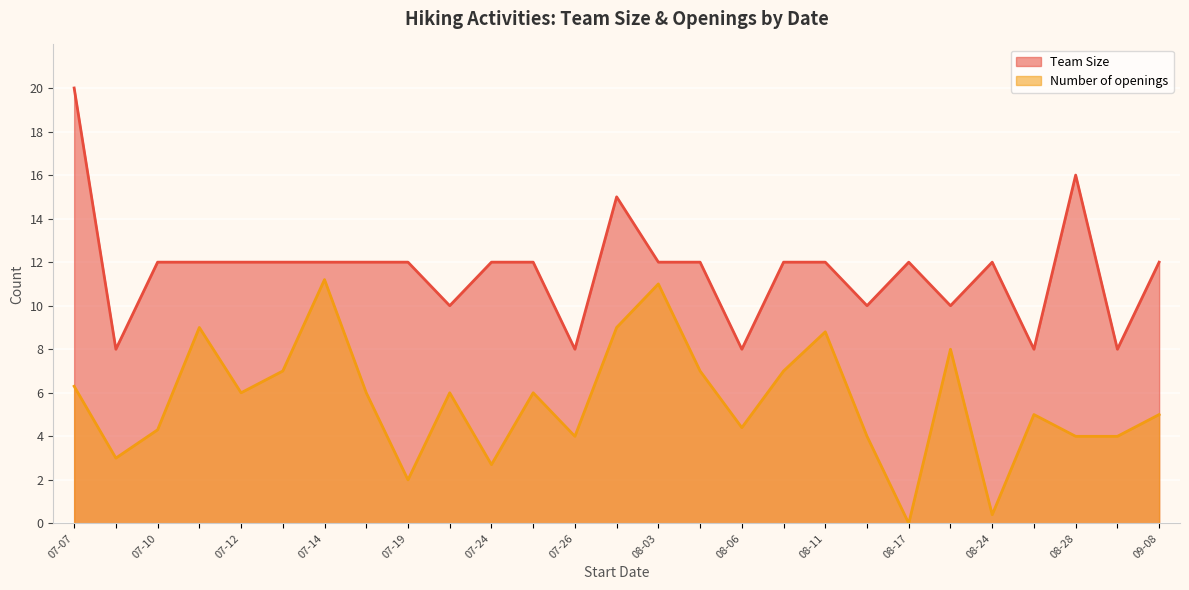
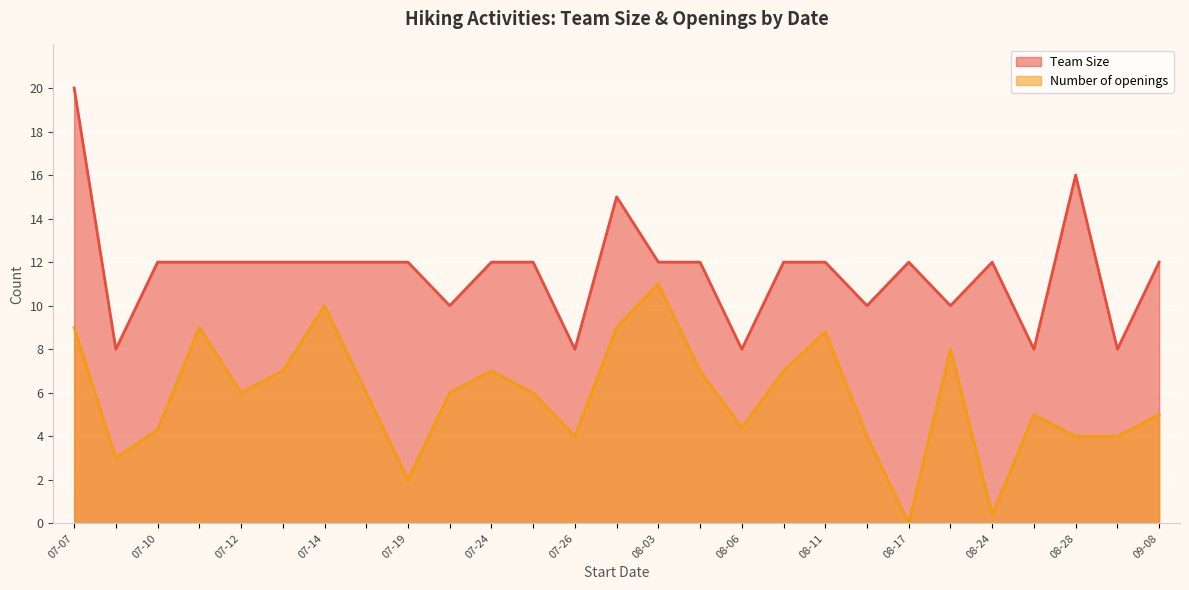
Number of openings, 07-07: 6.3 -> 9.0
Number of openings, 07-14: 11.2 -> 10.0
Number of openings, 07-24: 2.7 -> 7.0
